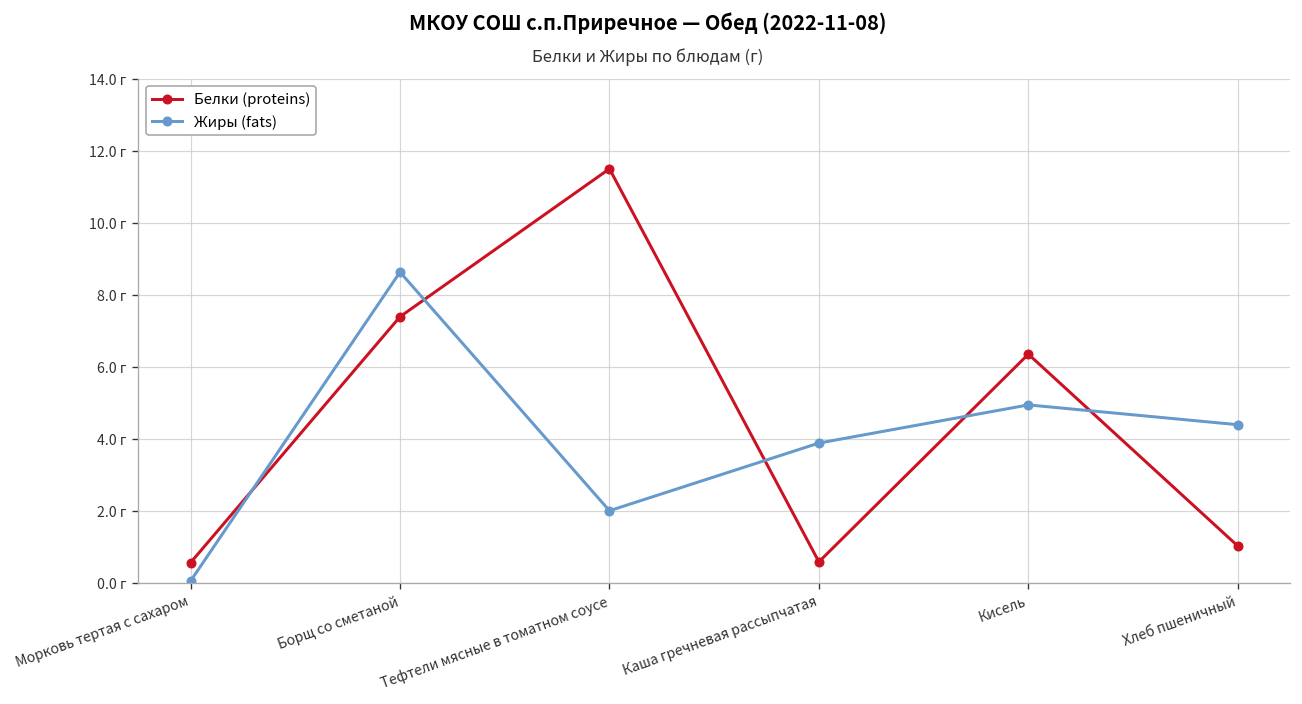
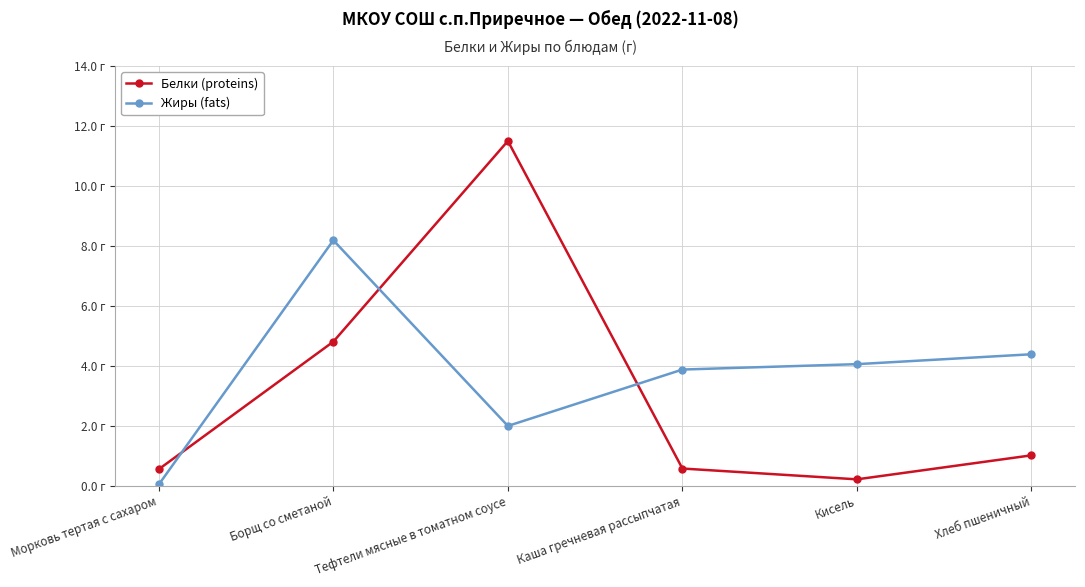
Белки (proteins), Борщ со сметаной: 7.4 г -> 4.8 г
Жиры (fats), Борщ со сметаной: 8.6 г -> 8.2 г
Белки (proteins), Кисель: 6.4 г -> 0.2 г
Жиры (fats), Кисель: 4.9 г -> 4.1 г
